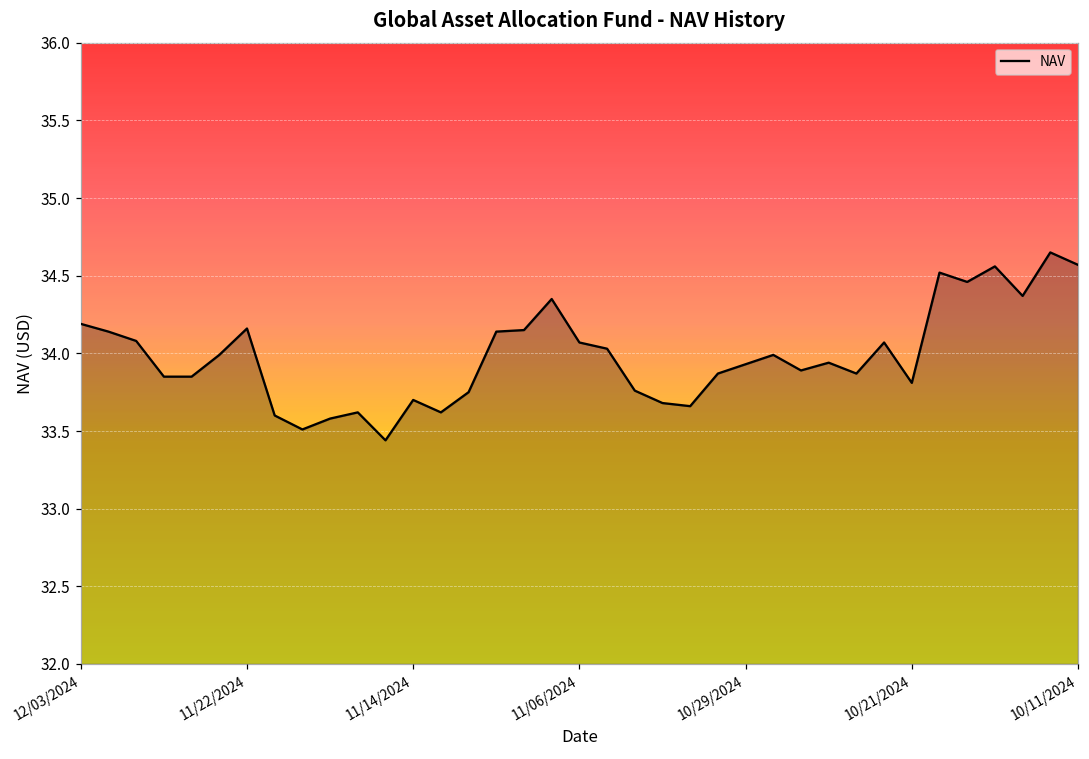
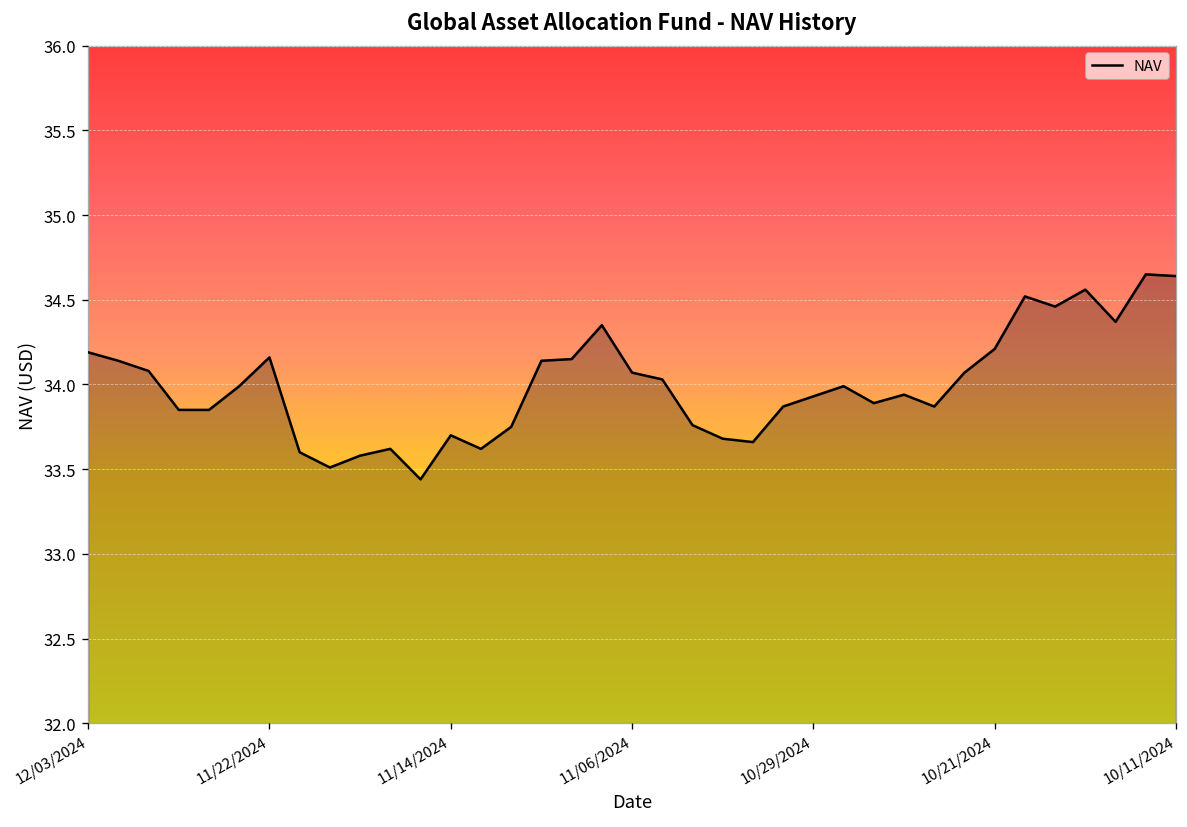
10/21/2024: 33.81 -> 34.21
10/11/2024: 34.57 -> 34.64
